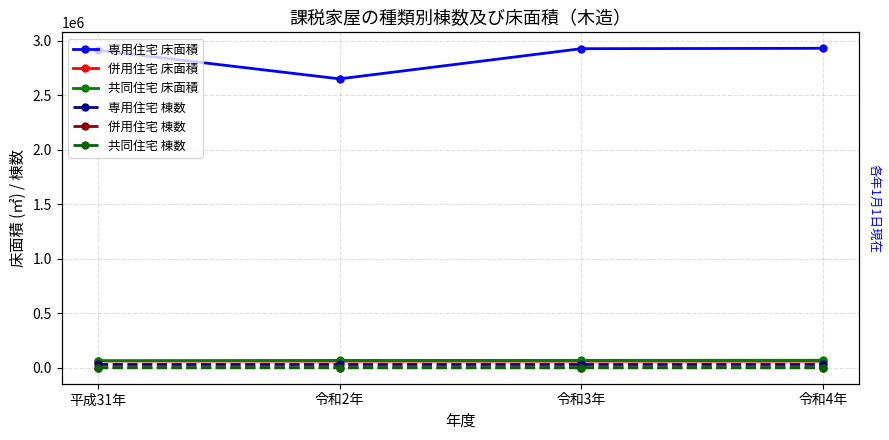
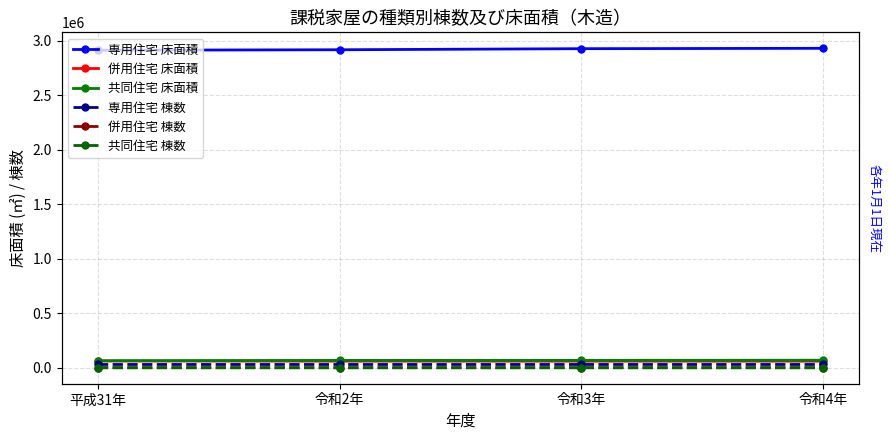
専用住宅 床面積, 令和2年: 2650000 -> 2920000
